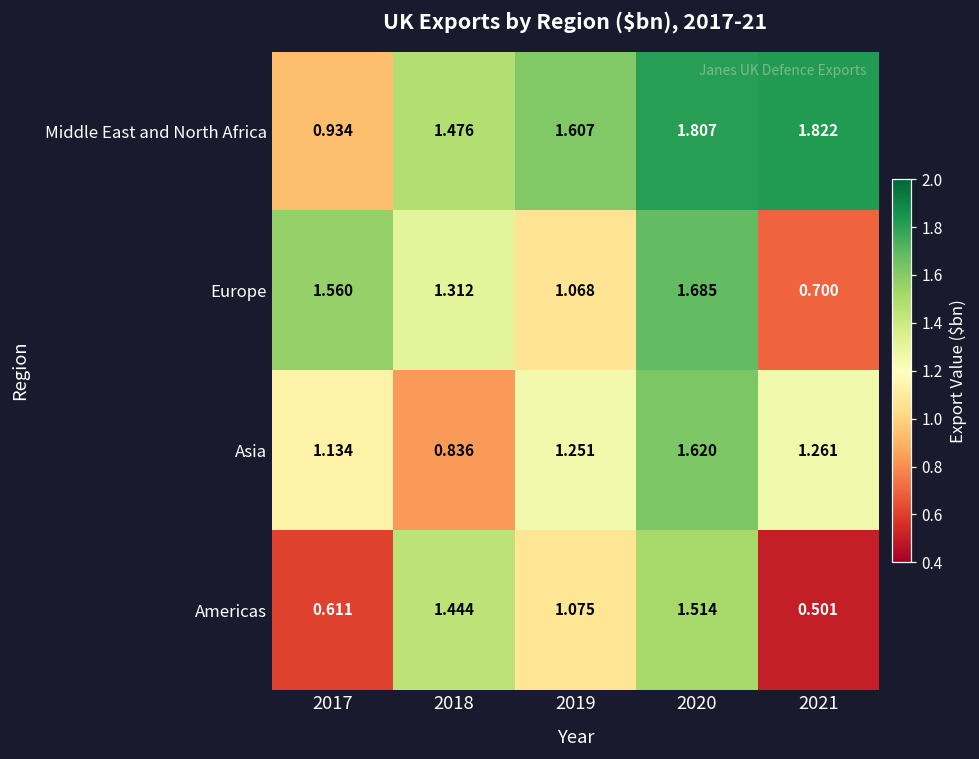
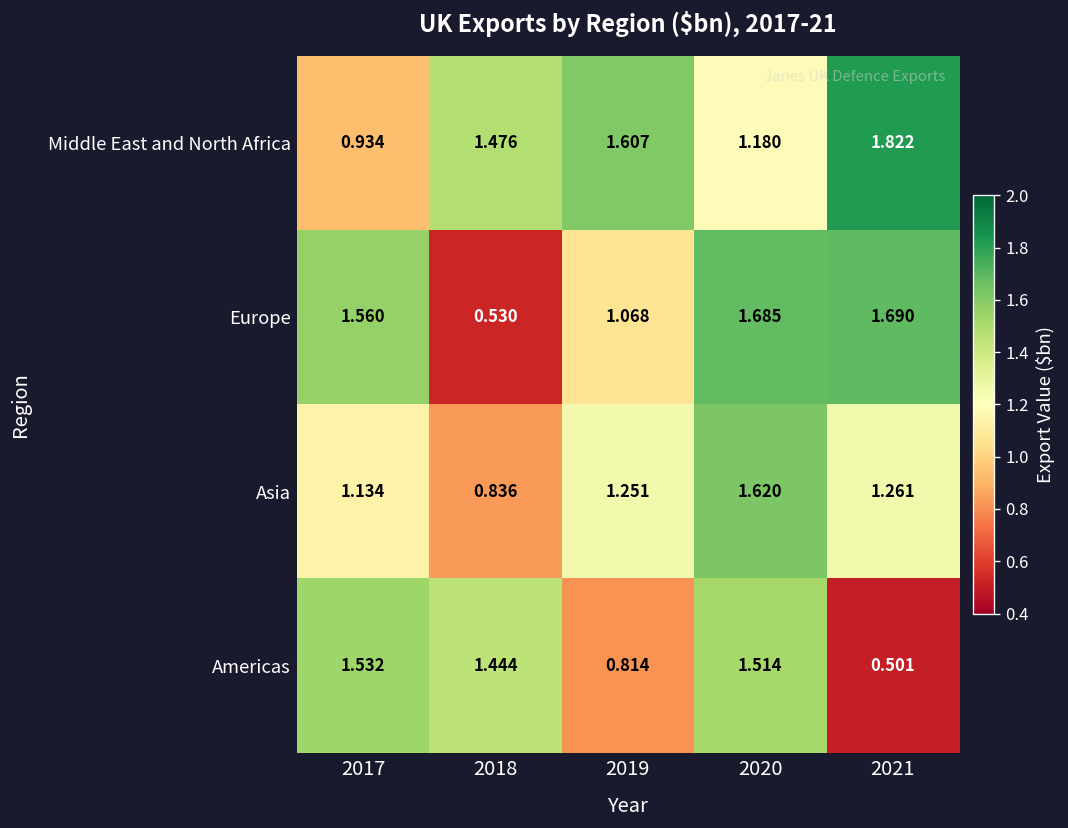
Middle East and North Africa, 2020: 1.807 -> 1.180
Europe, 2018: 1.312 -> 0.530
Europe, 2021: 0.700 -> 1.690
Americas, 2017: 0.611 -> 1.532
Americas, 2019: 1.075 -> 0.814
